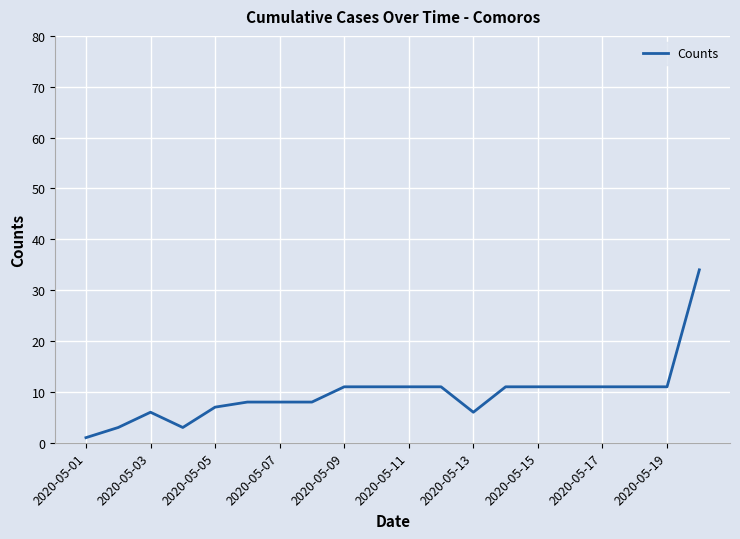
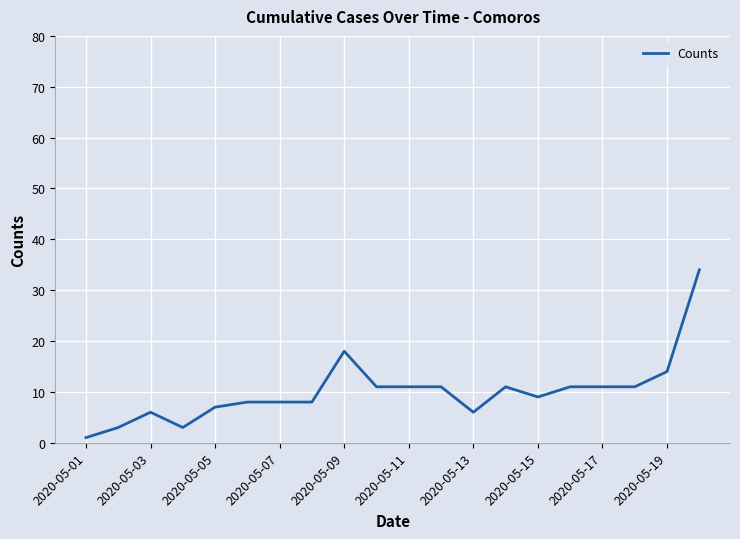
2020-05-09: 11 -> 18
2020-05-15: 11 -> 9
2020-05-19: 11 -> 14
